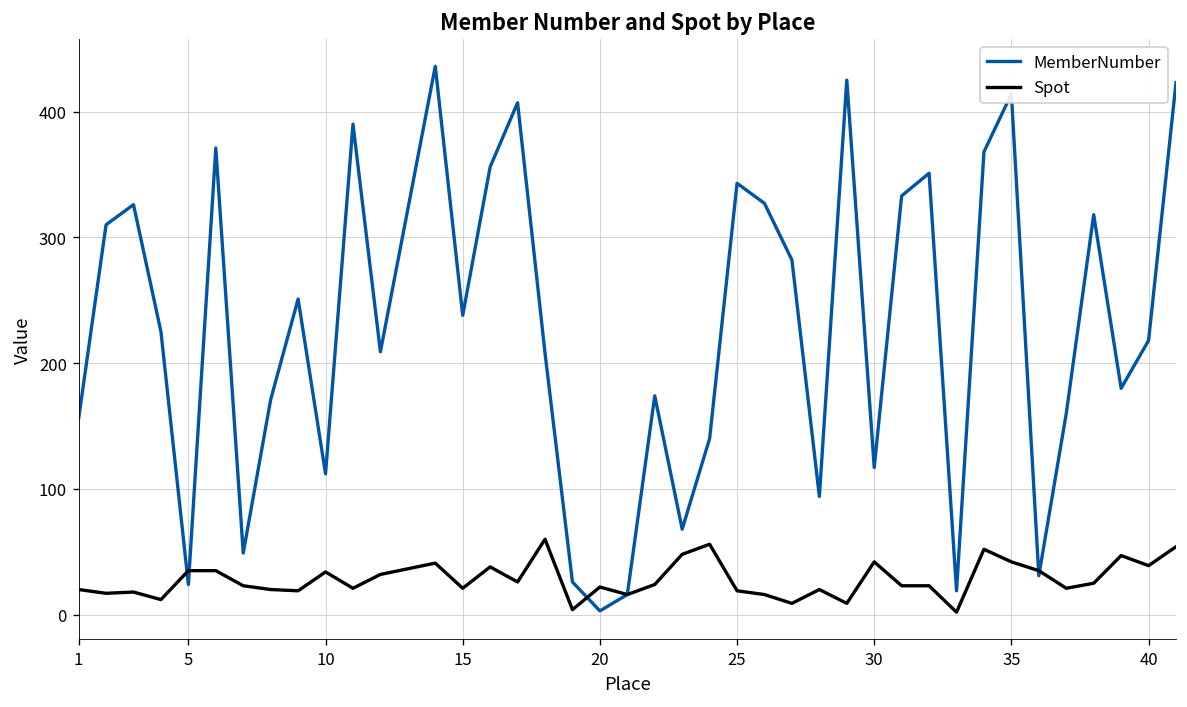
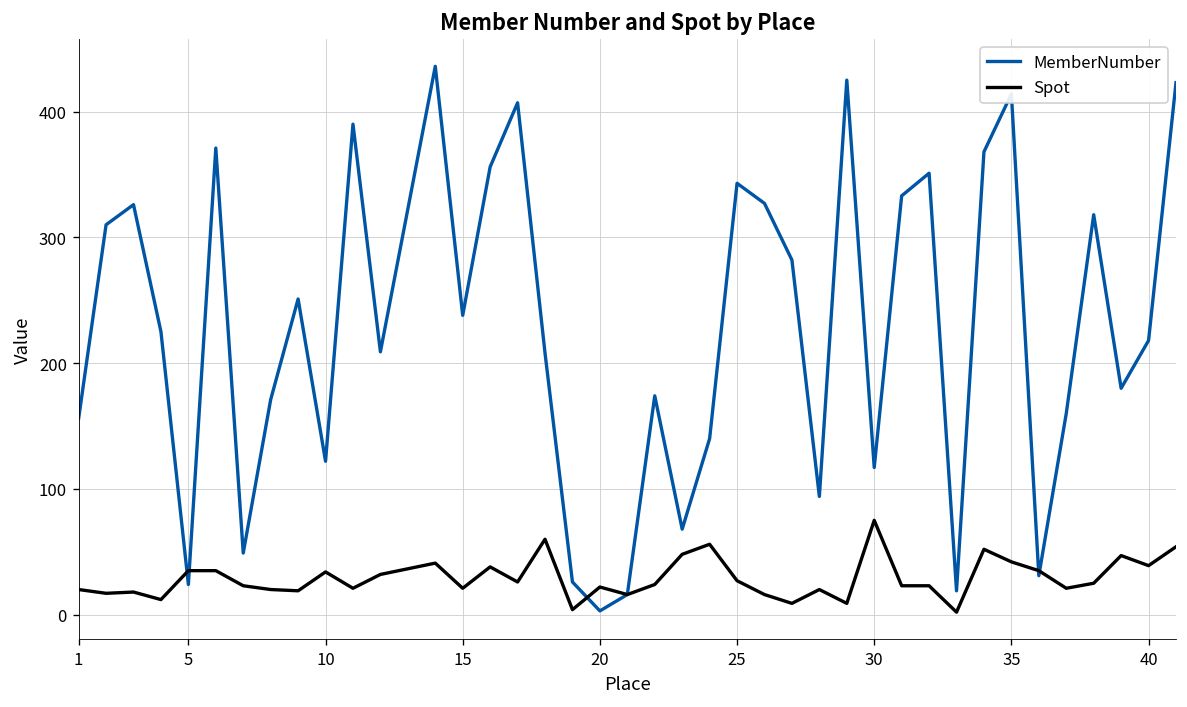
MemberNumber, 10: 112 -> 122
Spot, 25: 19 -> 27
Spot, 30: 42 -> 75
